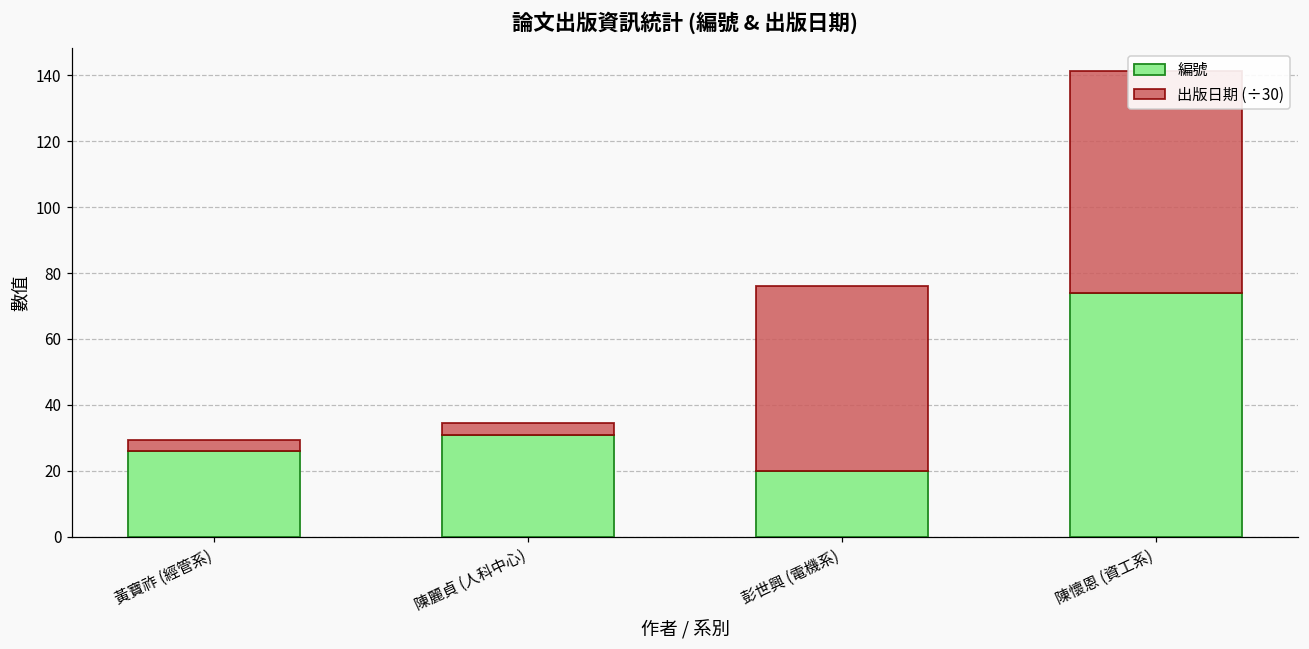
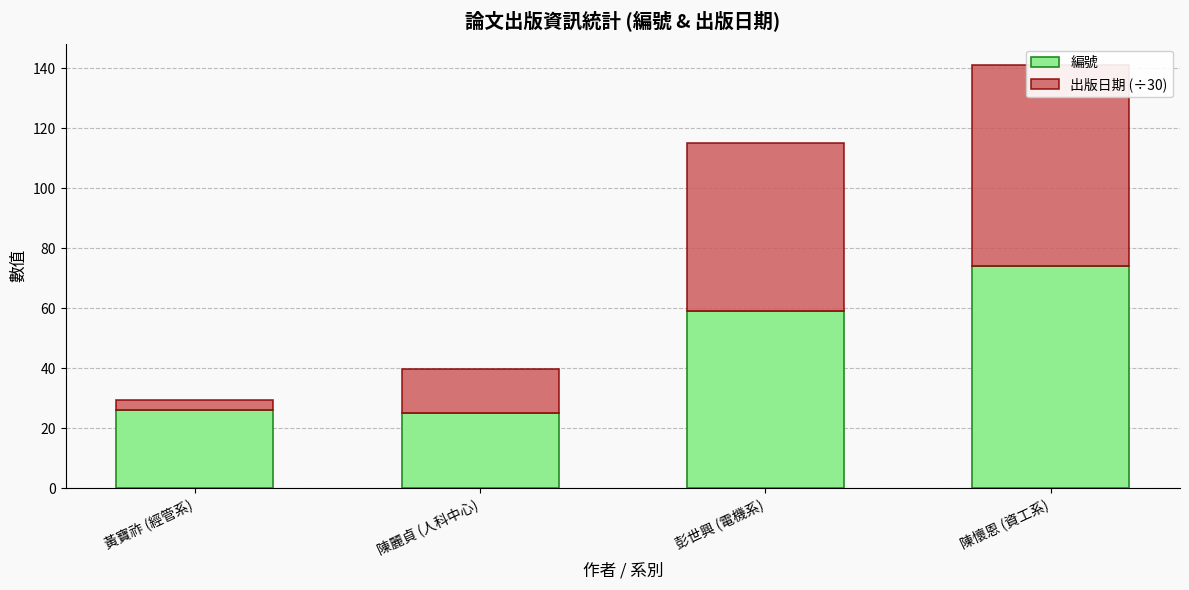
編號, 陳麗貞 (人科中心): 31 -> 25
出版日期 (÷30), 陳麗貞 (人科中心): 3 -> 15
編號, 彭世興 (電機系): 20 -> 59
